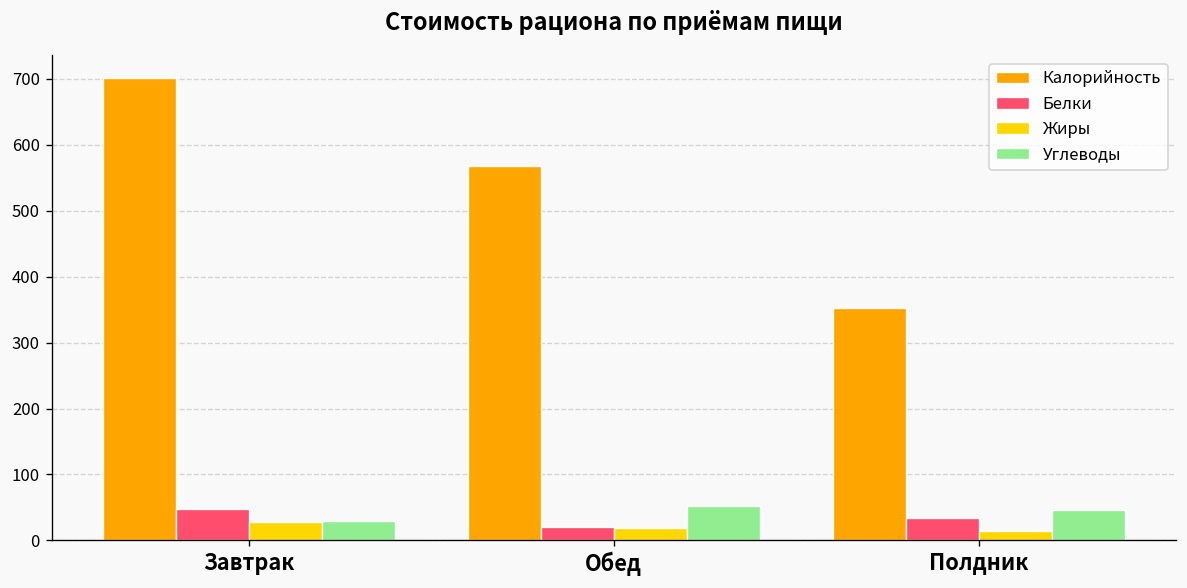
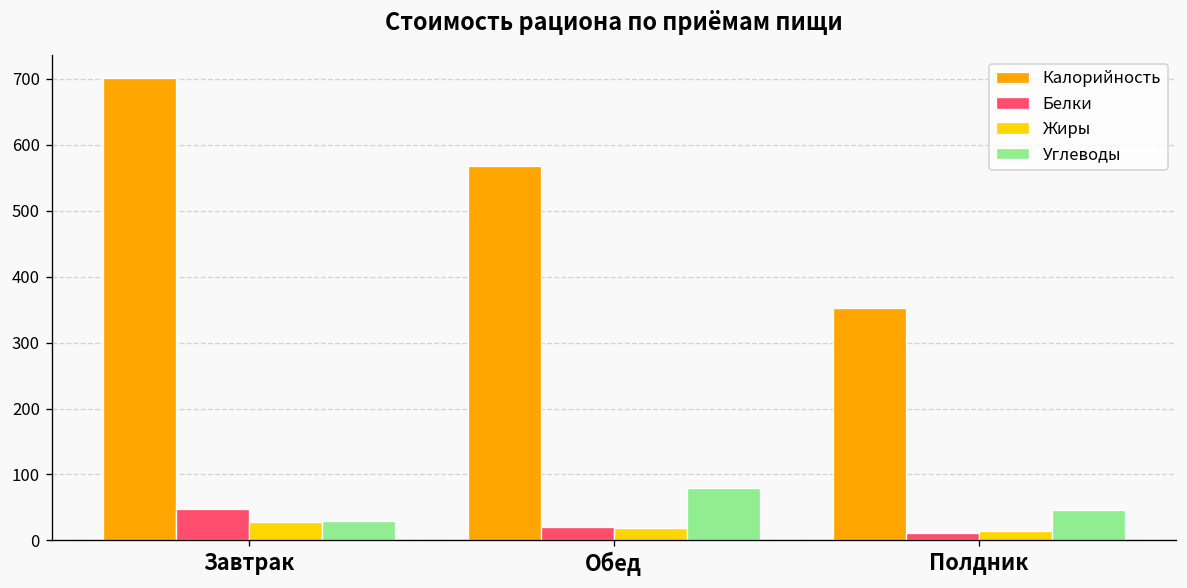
Углеводы, Обед: 50 -> 80
Белки, Полдник: 30 -> 10
